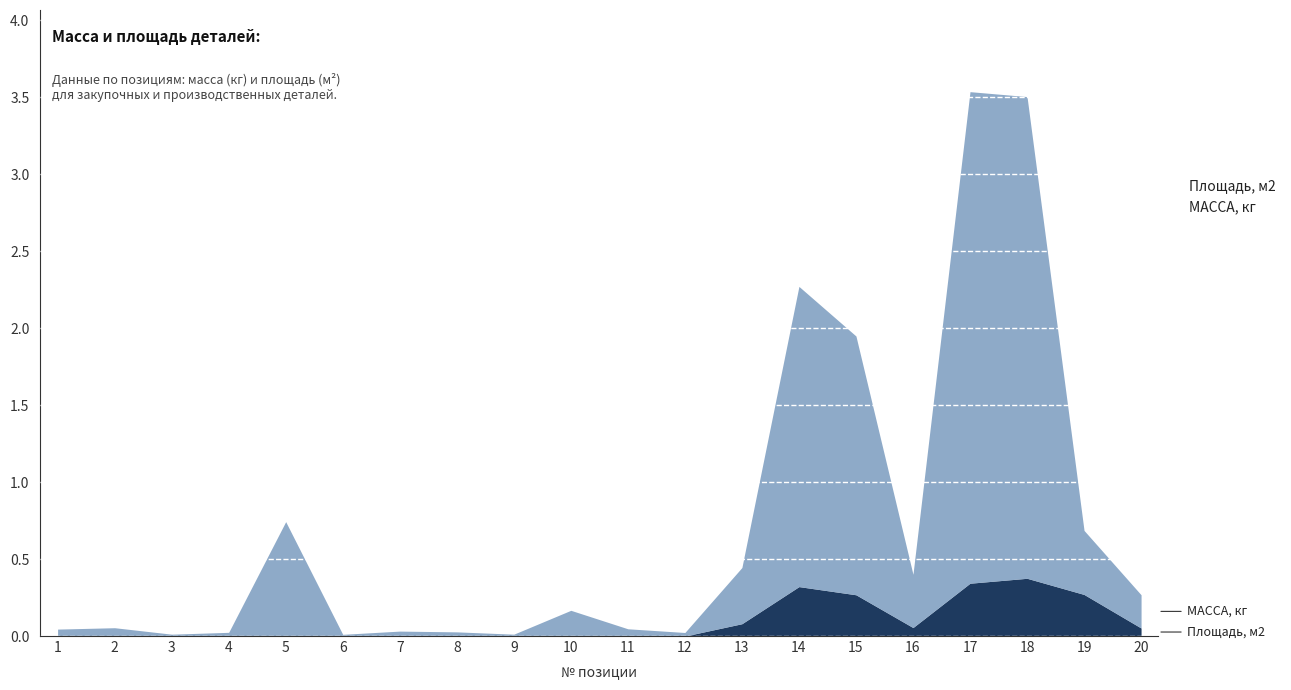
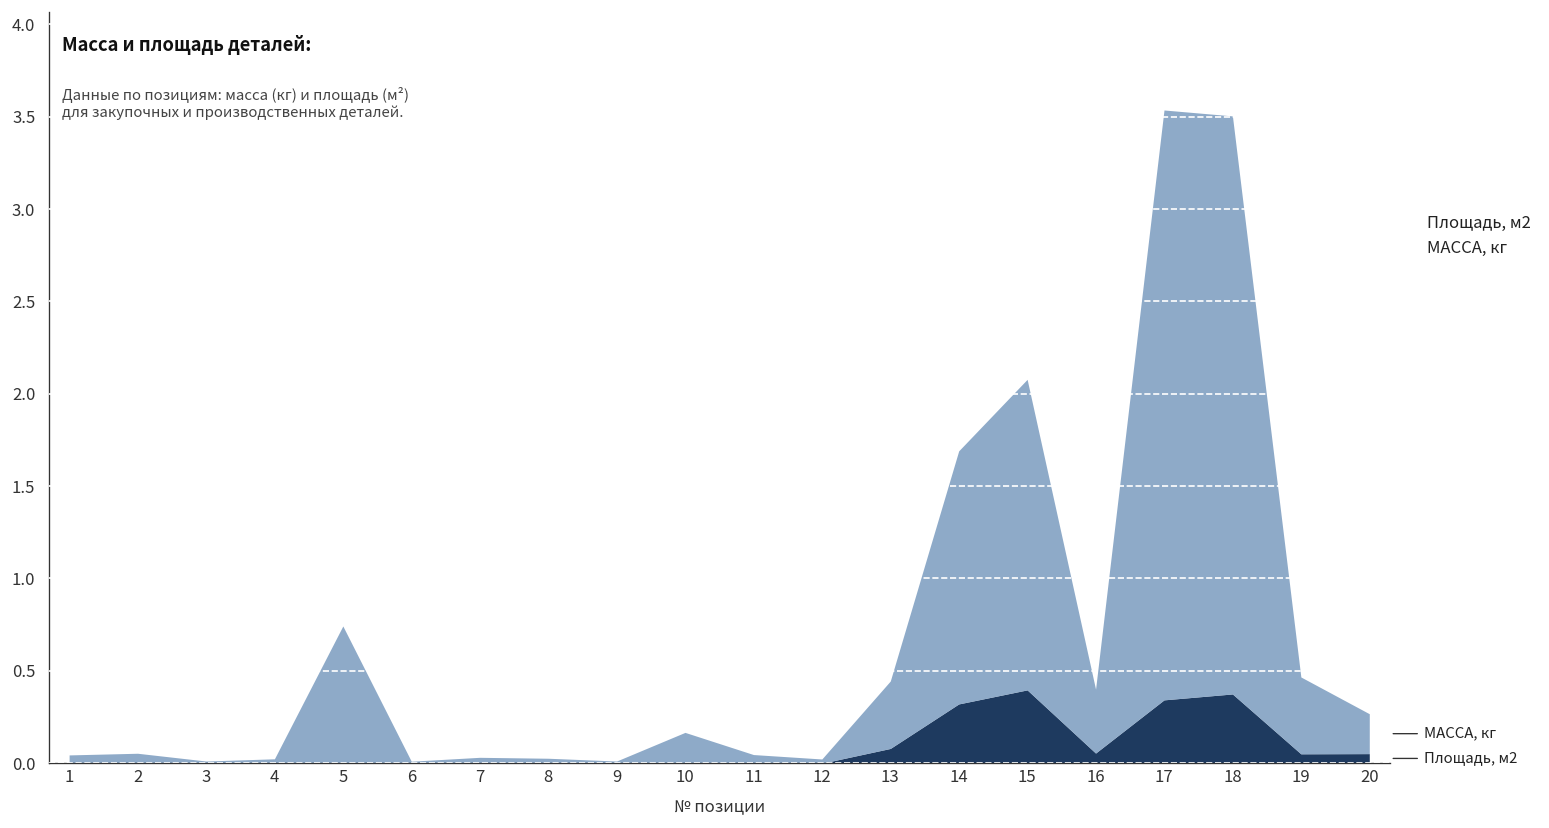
МАССА, кг, 14: 1.95 -> 1.37
Площадь, м2, 15: 0.27 -> 0.40
Площадь, м2, 19: 0.27 -> 0.05
